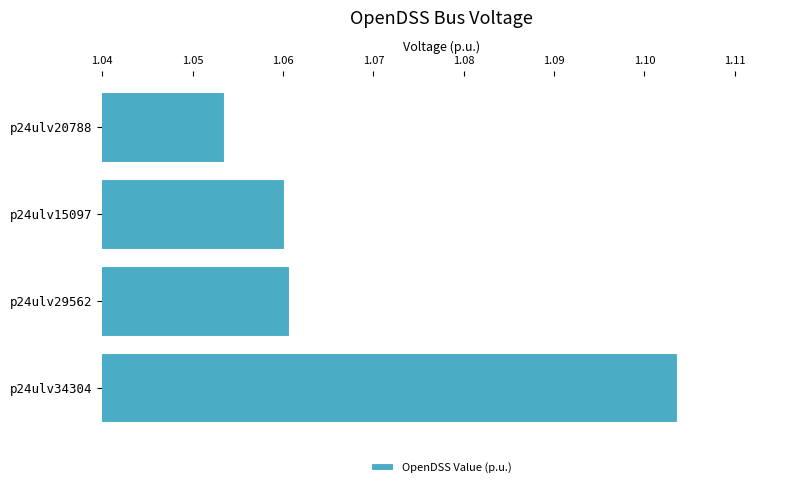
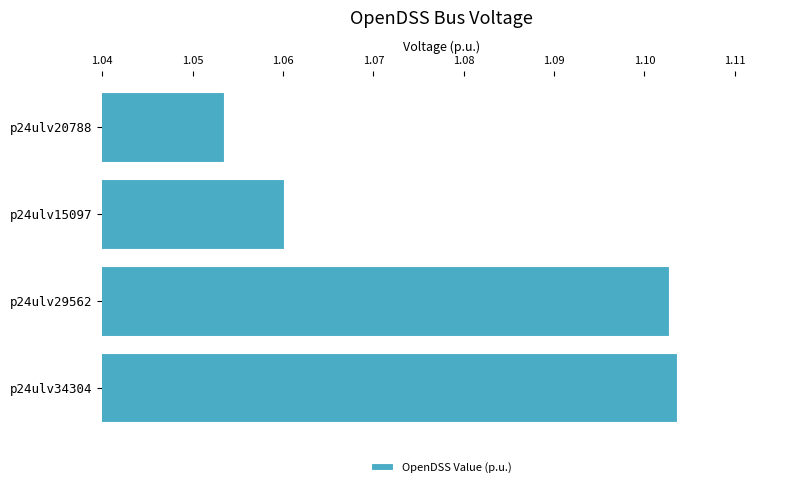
p24ulv29562: 1.061 -> 1.103
